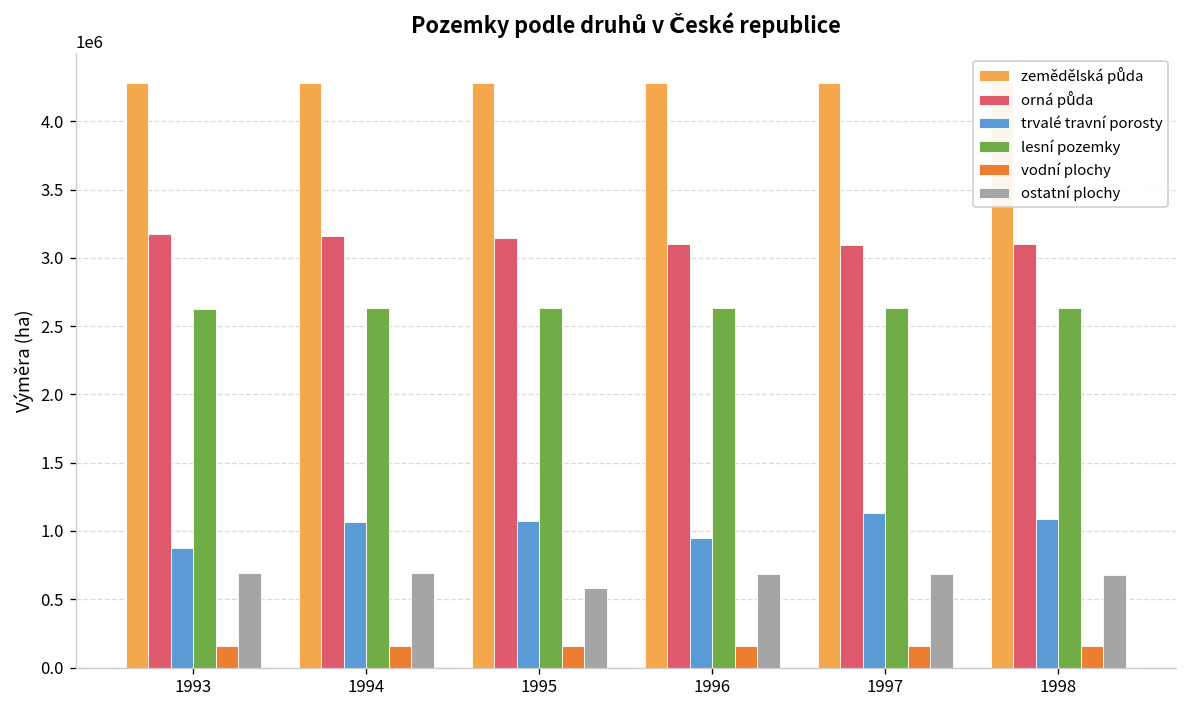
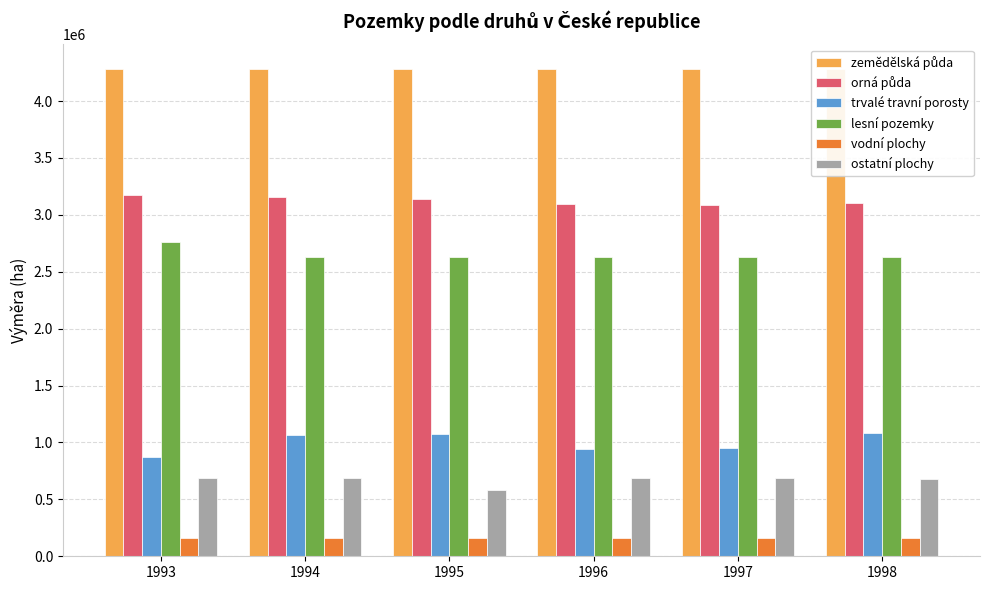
lesní pozemky, 1993: 2630000 -> 2760000
trvalé travní porosty, 1997: 1130000 -> 950000
